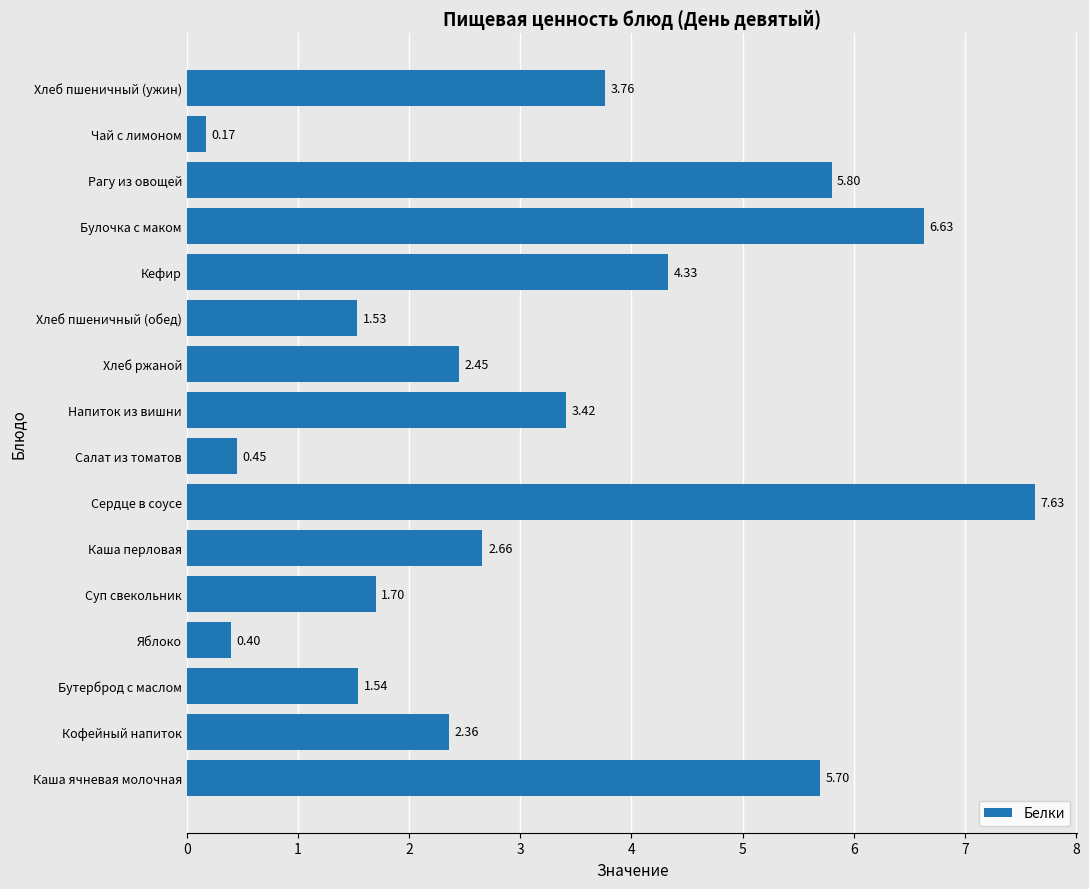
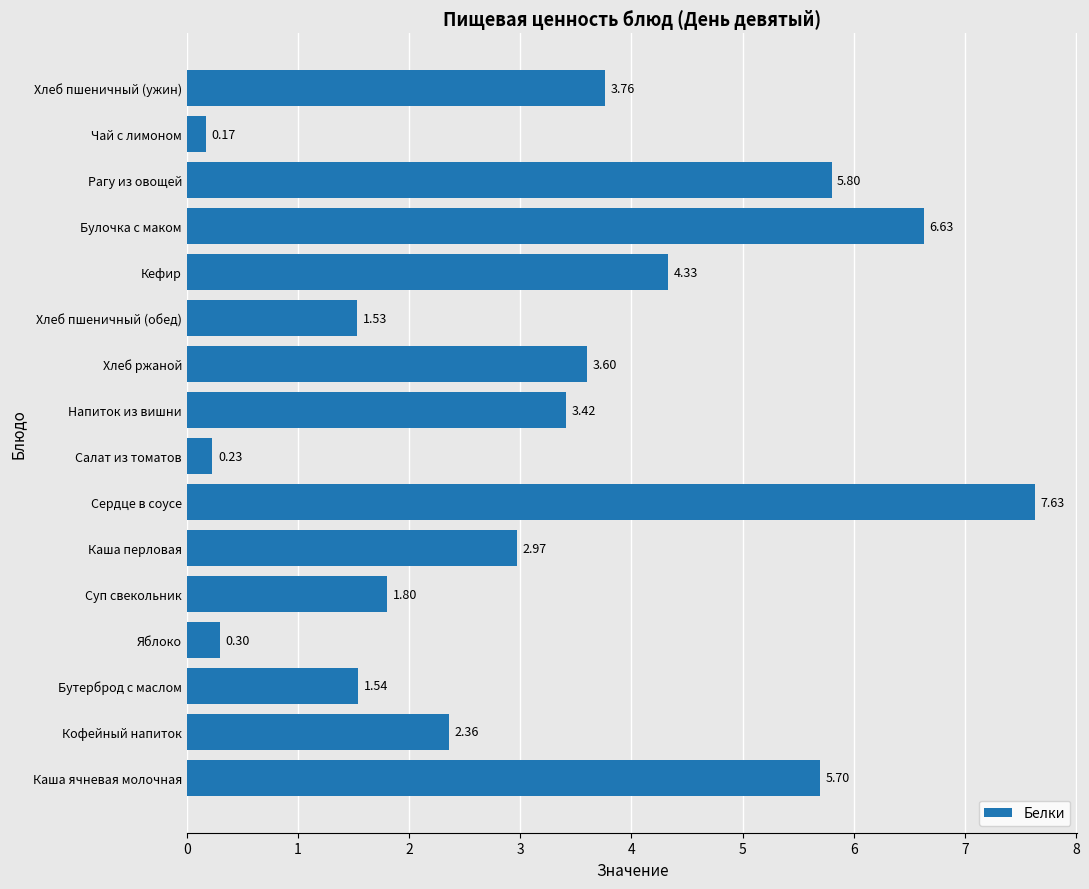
Хлеб ржаной: 2.45 -> 3.60
Салат из томатов: 0.45 -> 0.23
Каша перловая: 2.66 -> 2.97
Суп свекольник: 1.70 -> 1.80
Яблоко: 0.40 -> 0.30
